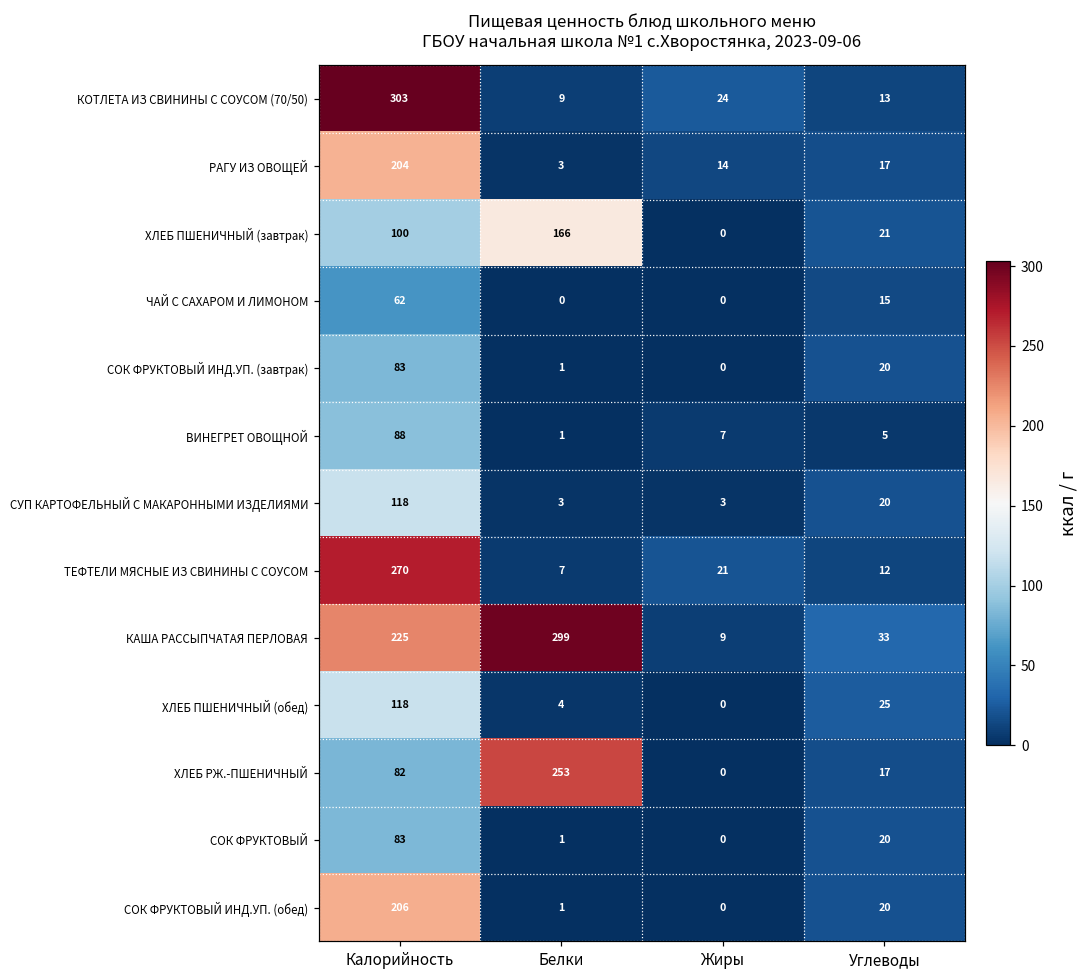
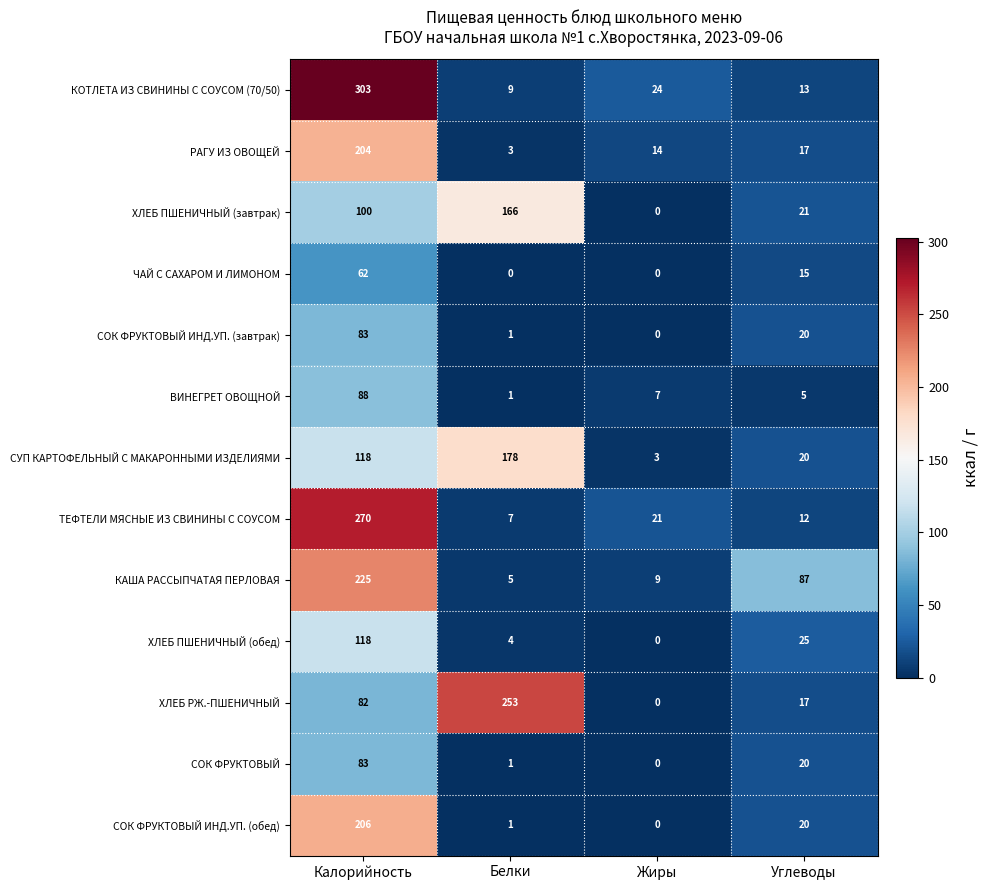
СУП КАРТОФЕЛЬНЫЙ С МАКАРОННЫМИ ИЗДЕЛИЯМИ, Белки: 3 -> 178
КАША РАССЫПЧАТАЯ ПЕРЛОВАЯ, Белки: 299 -> 5
КАША РАССЫПЧАТАЯ ПЕРЛОВАЯ, Углеводы: 33 -> 87
